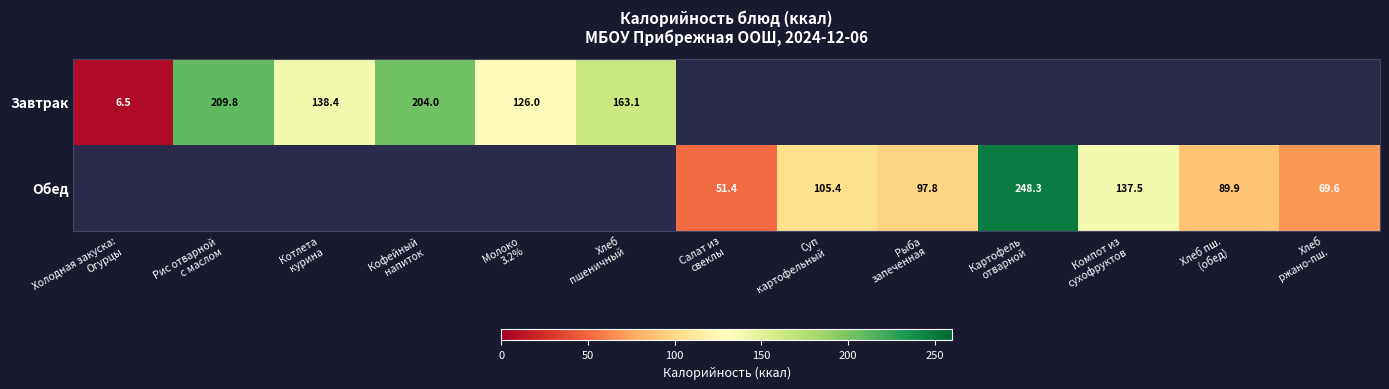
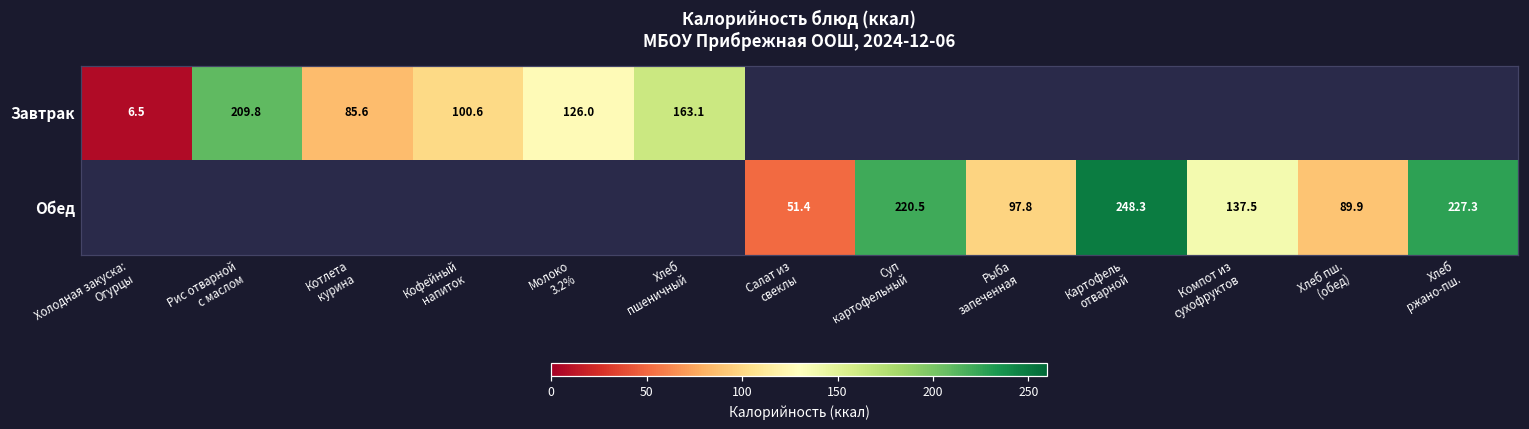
Завтрак, Котлета курина: 138.4 -> 85.6
Завтрак, Кофейный напиток: 204.0 -> 100.6
Обед, Суп картофельный: 105.4 -> 220.5
Обед, Хлеб ржано-пш.: 69.6 -> 227.3
